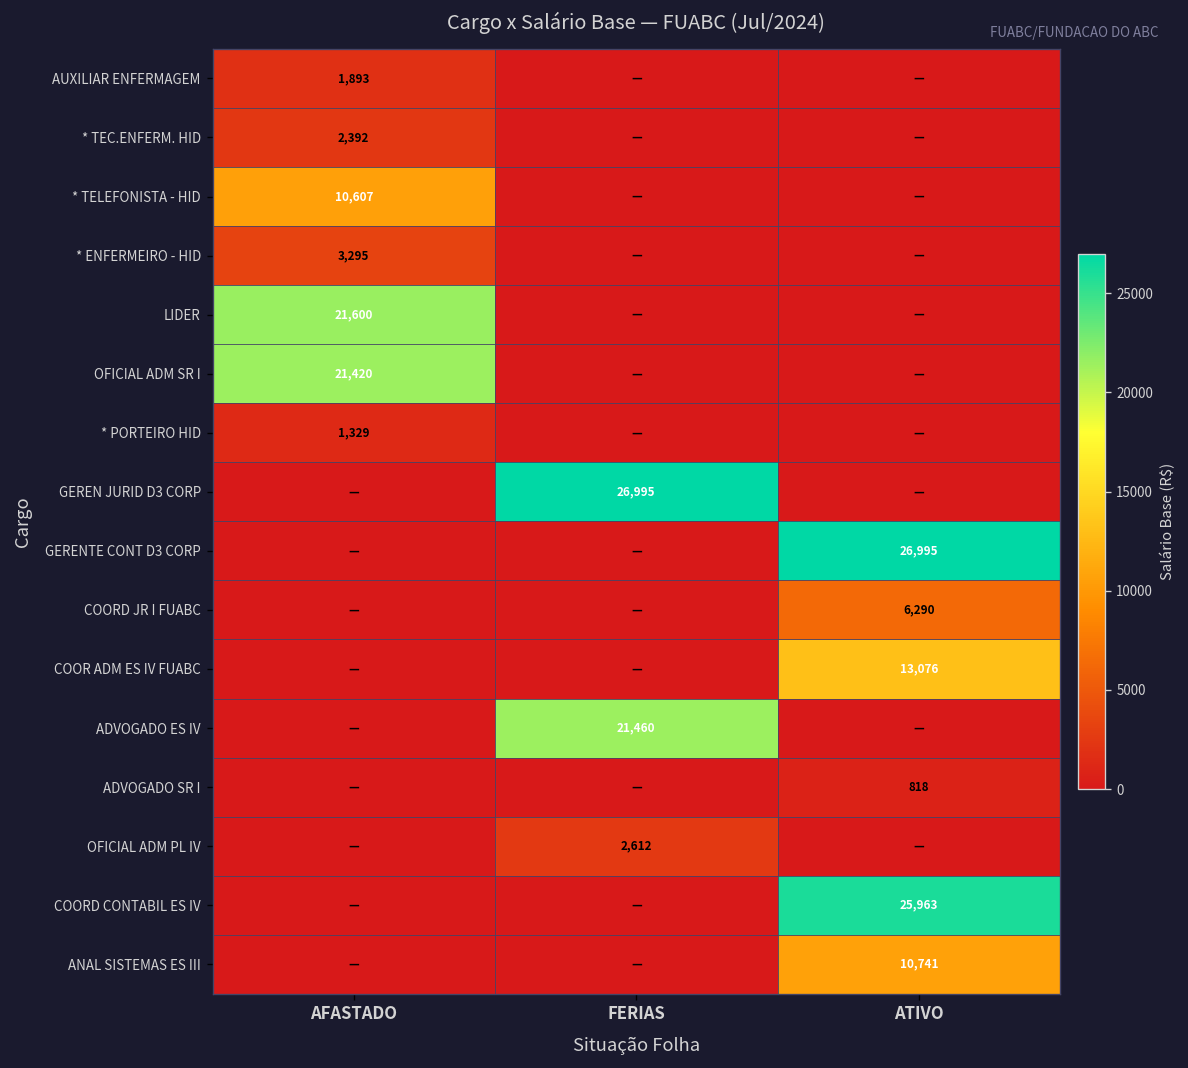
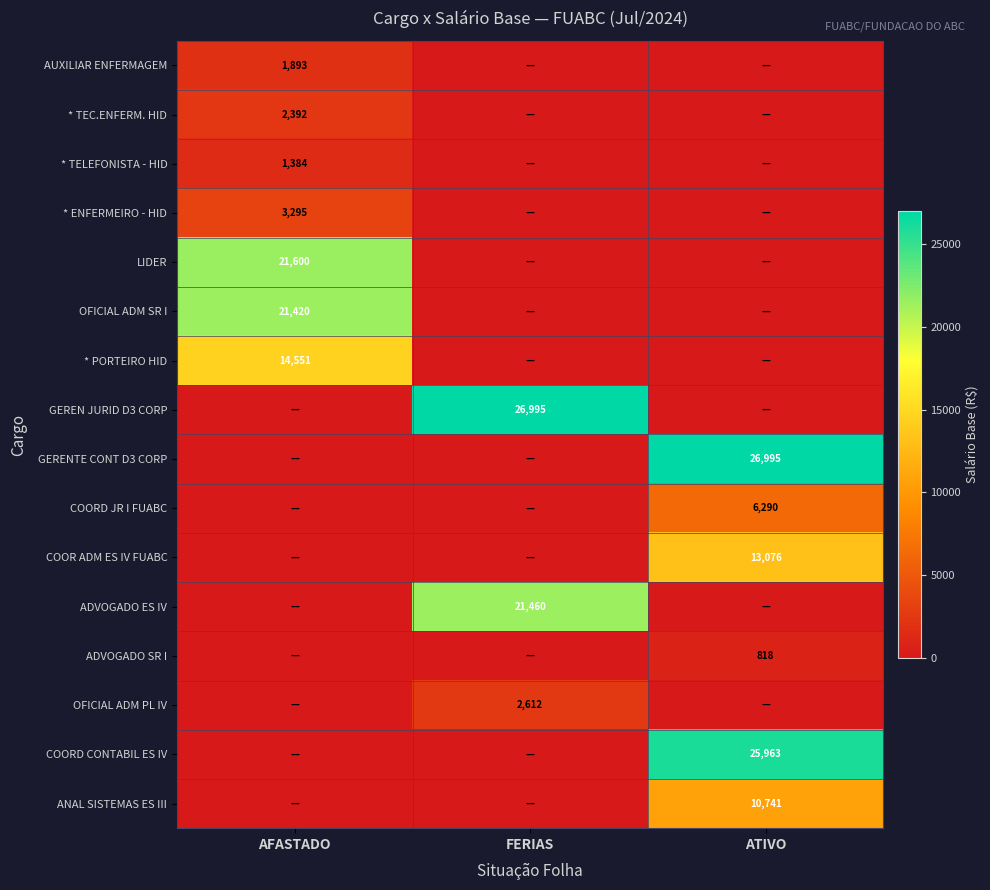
* TELEFONISTA - HID, AFASTADO: 10,607 -> 1,384
* PORTEIRO HID, AFASTADO: 1,329 -> 14,551
